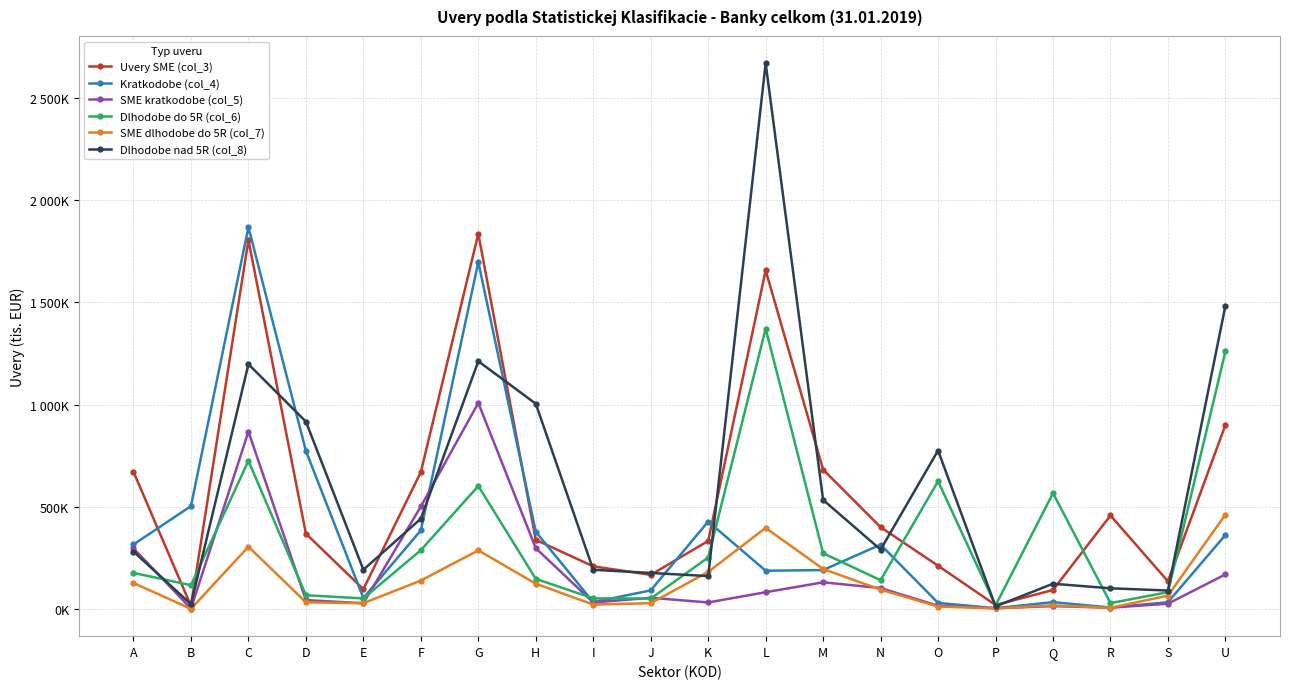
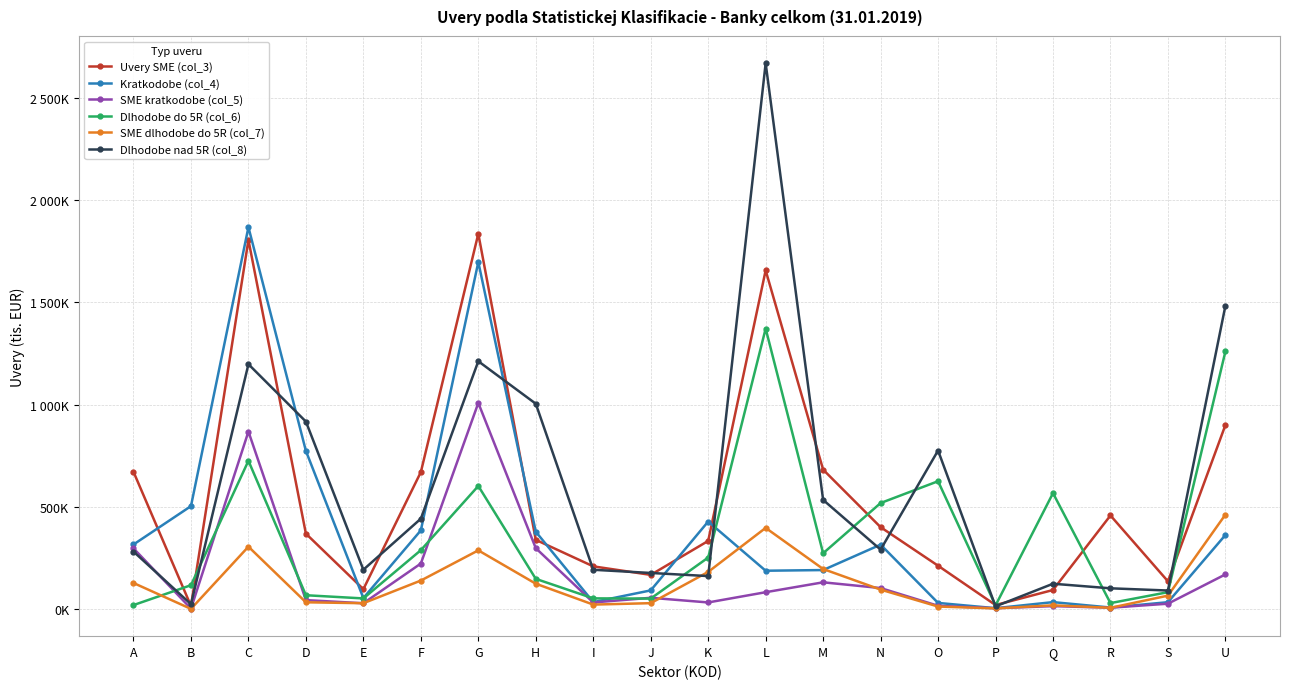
Dlhodobe do 5R (col_6), A: 180000 -> 20000
SME kratkodobe (col_5), F: 500000 -> 220000
Dlhodobe do 5R (col_6), N: 140000 -> 520000
